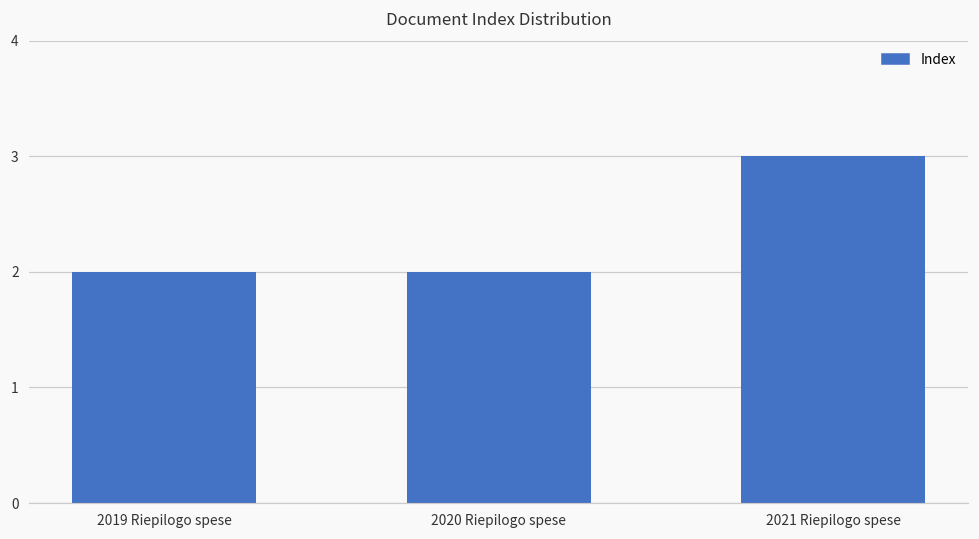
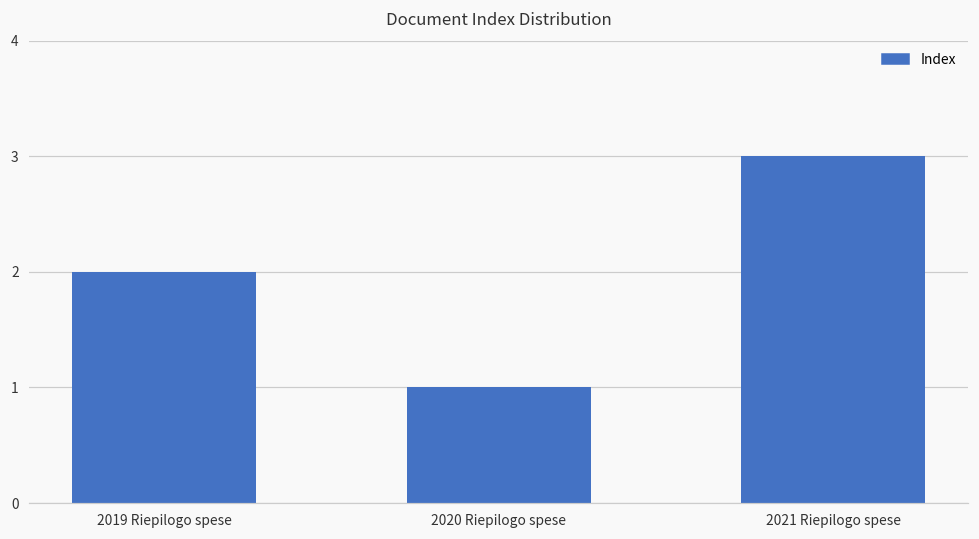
2020 Riepilogo spese: 2 -> 1
